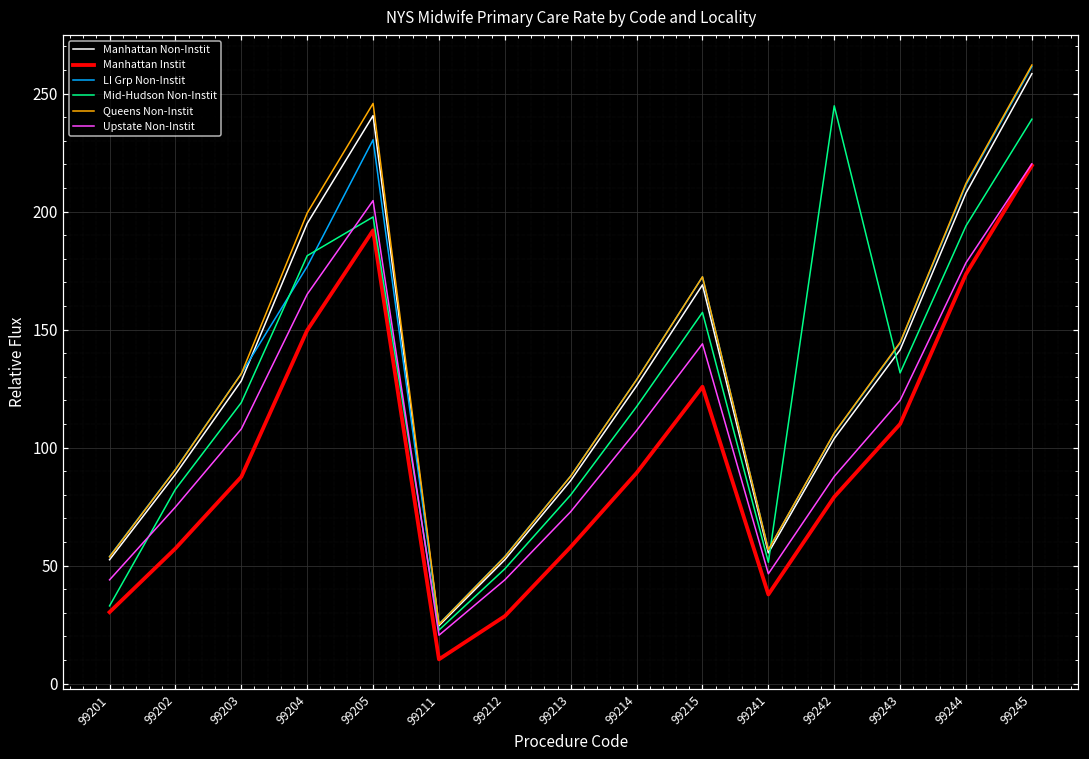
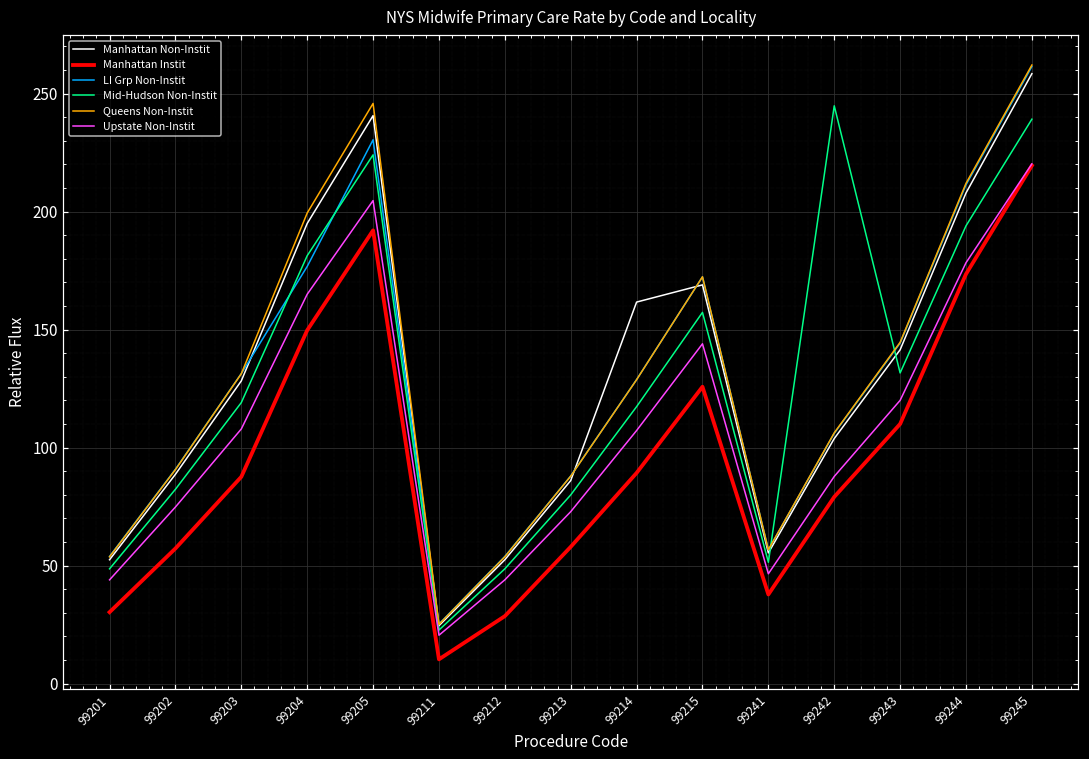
Mid-Hudson Non-Instit, 99201: 33 -> 49
Mid-Hudson Non-Instit, 99205: 198 -> 224
Manhattan Non-Instit, 99214: 126 -> 162
